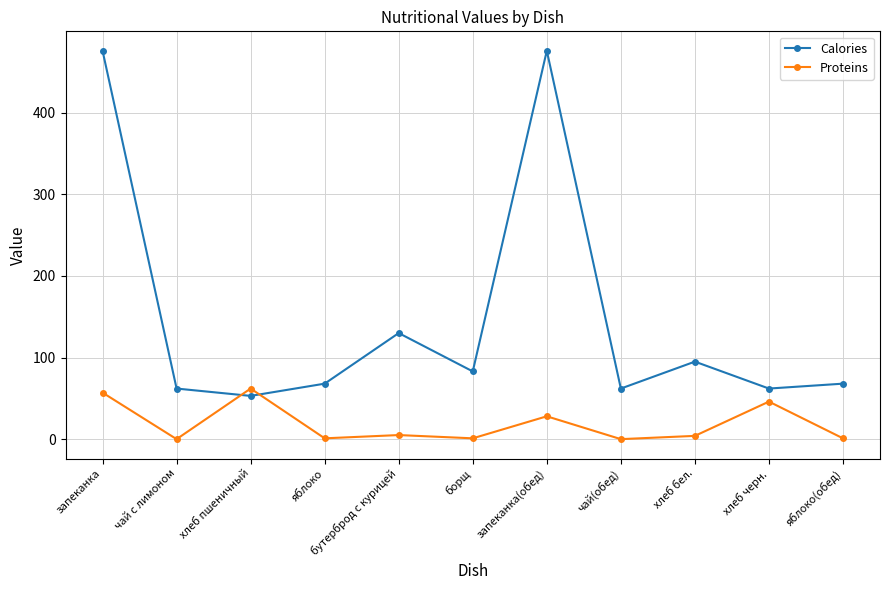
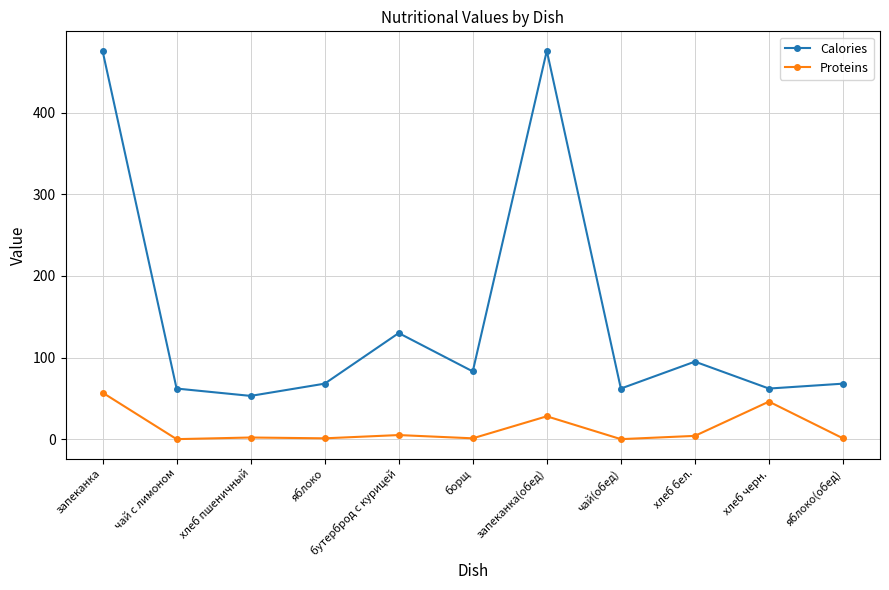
Proteins, хлеб пшеничный: 60 -> 0
